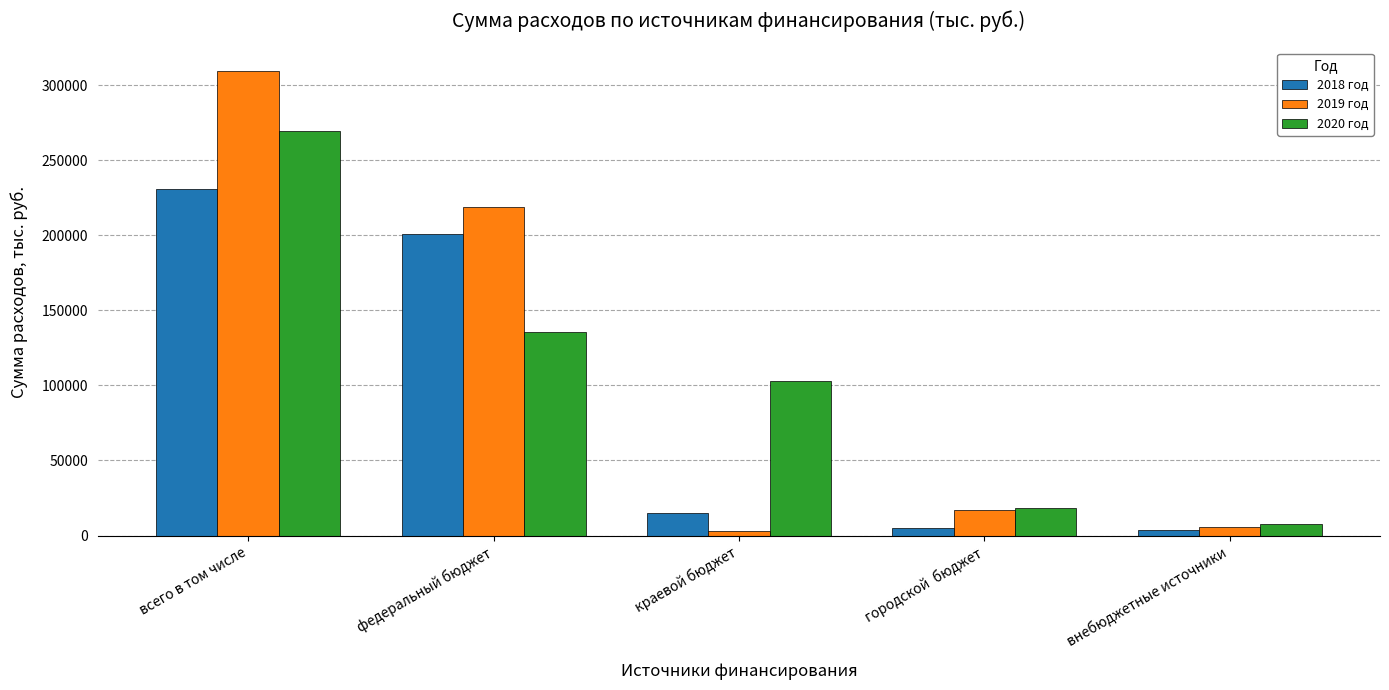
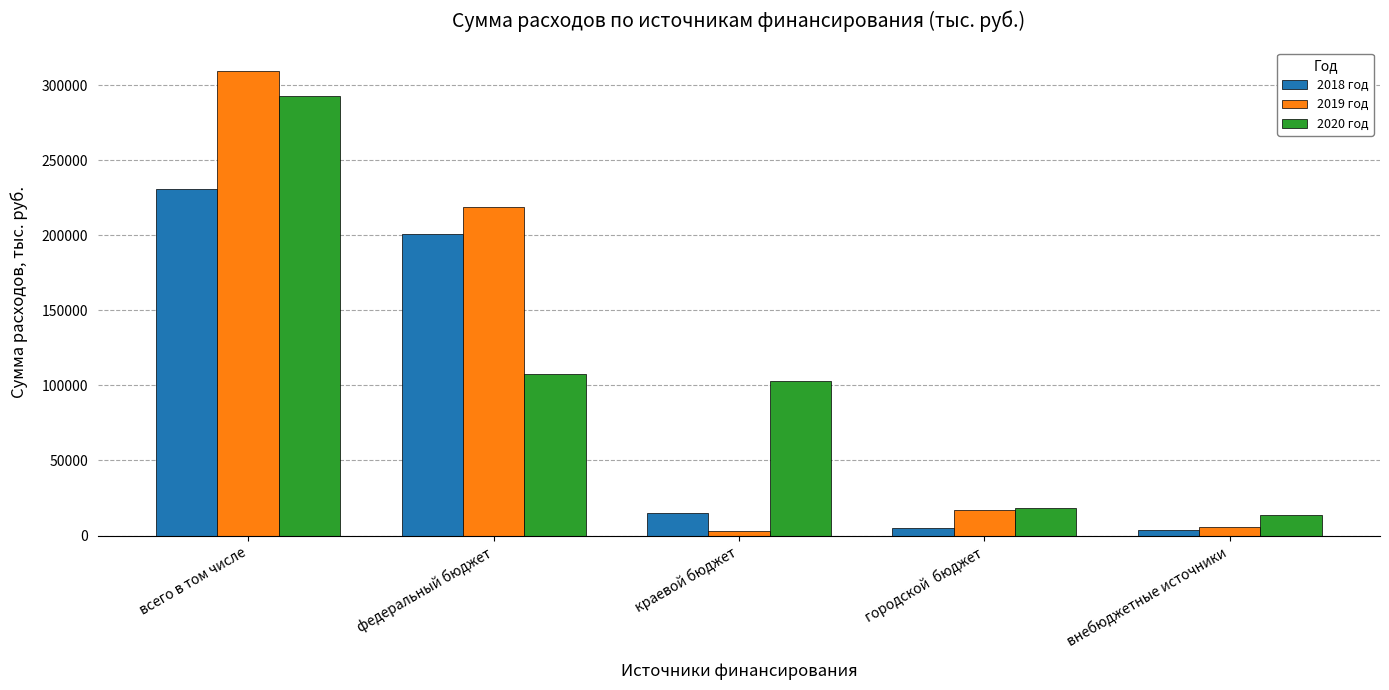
2020 год, всего в том числе: 270000 -> 293000
2020 год, федеральный бюджет: 135000 -> 108000
2020 год, внебюджетные источники: 7000 -> 14000
